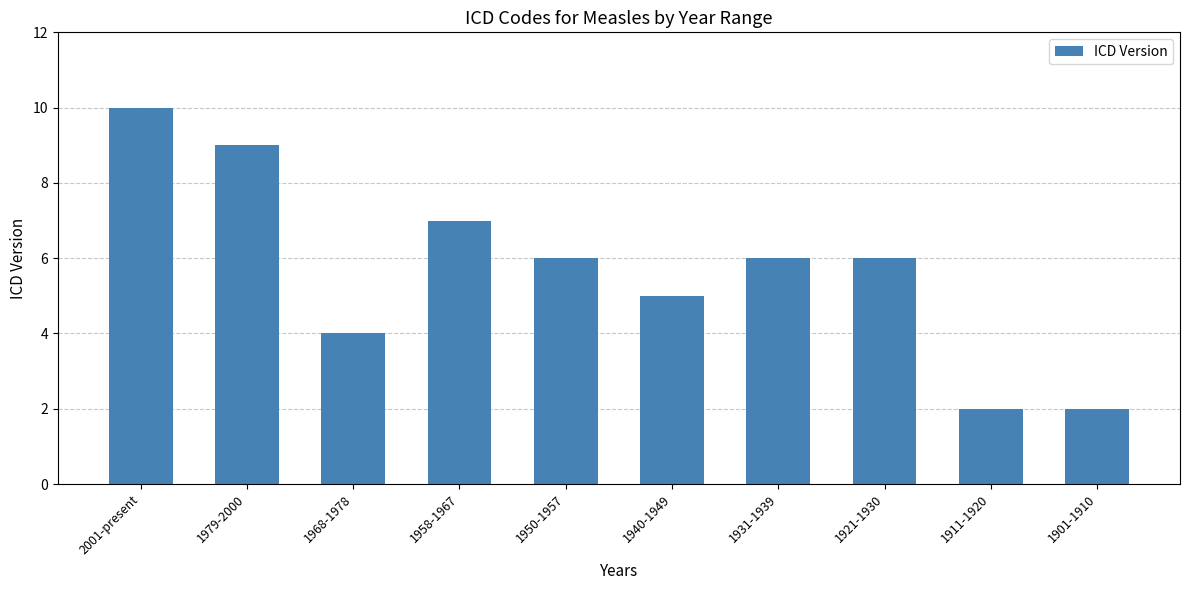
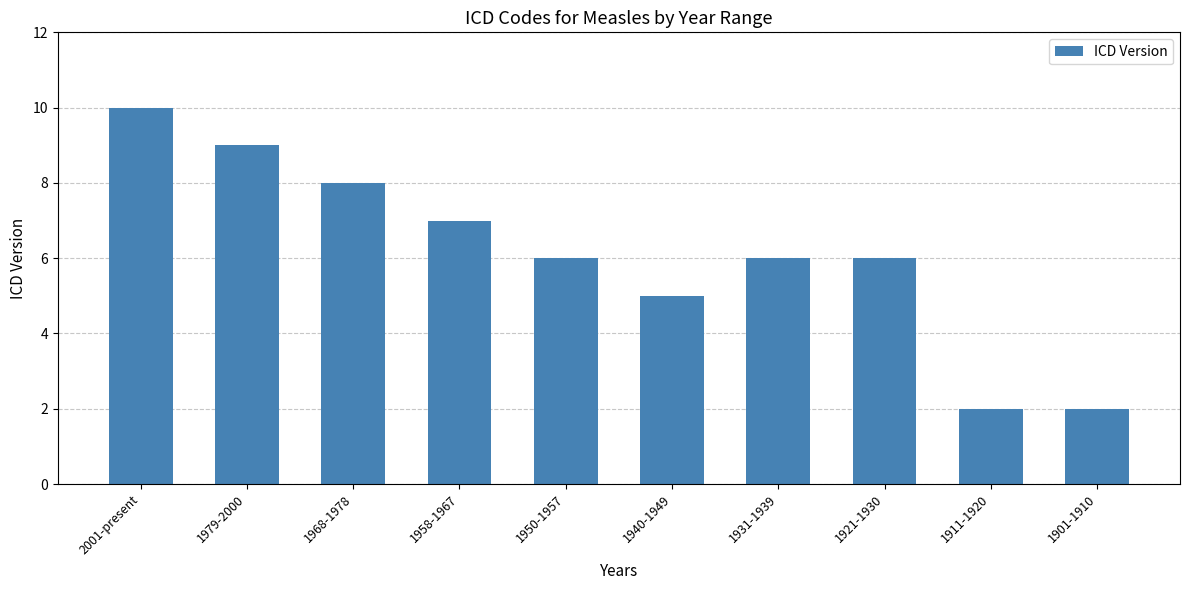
1968-1978: 4 -> 8
